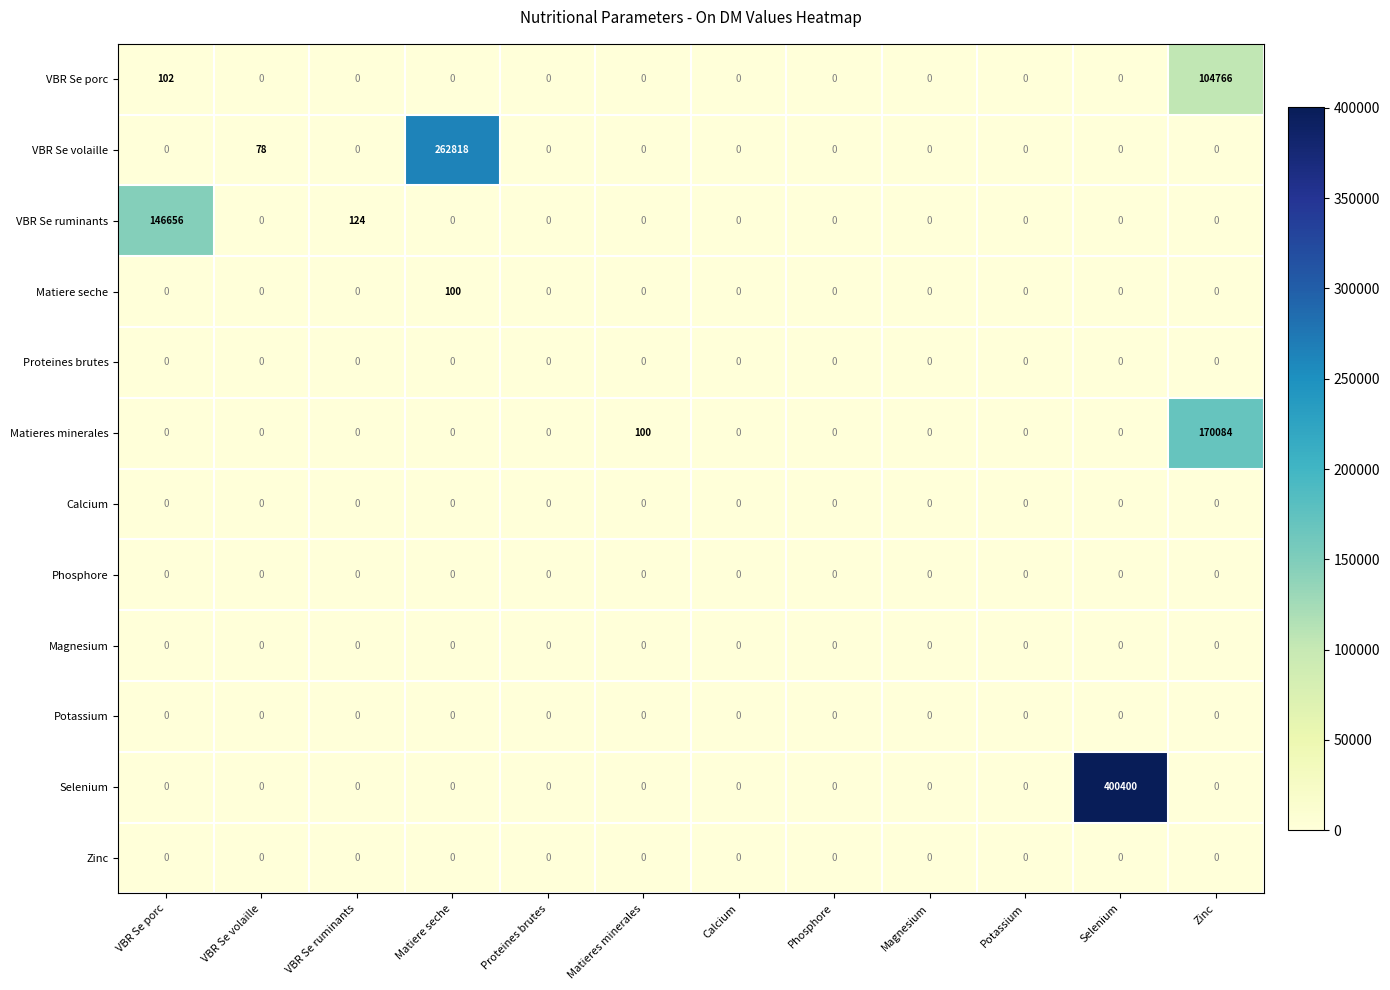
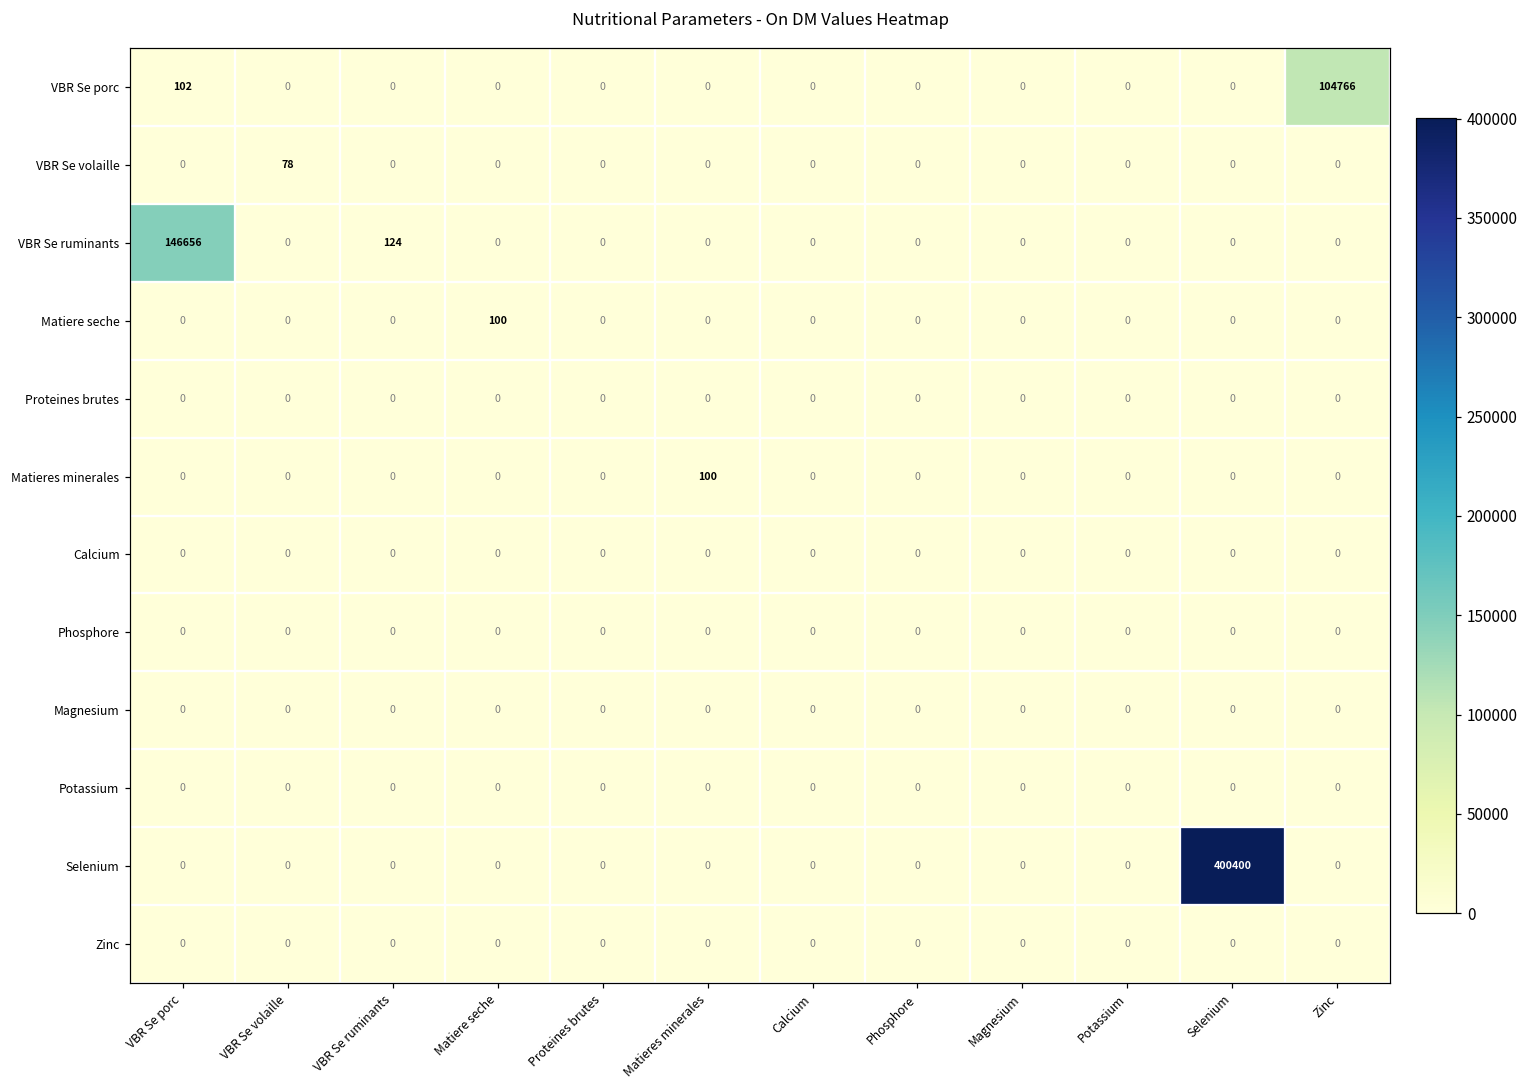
VBR Se volaille, Matiere seche: 262818 -> 0
Matieres minerales, Zinc: 170084 -> 0
